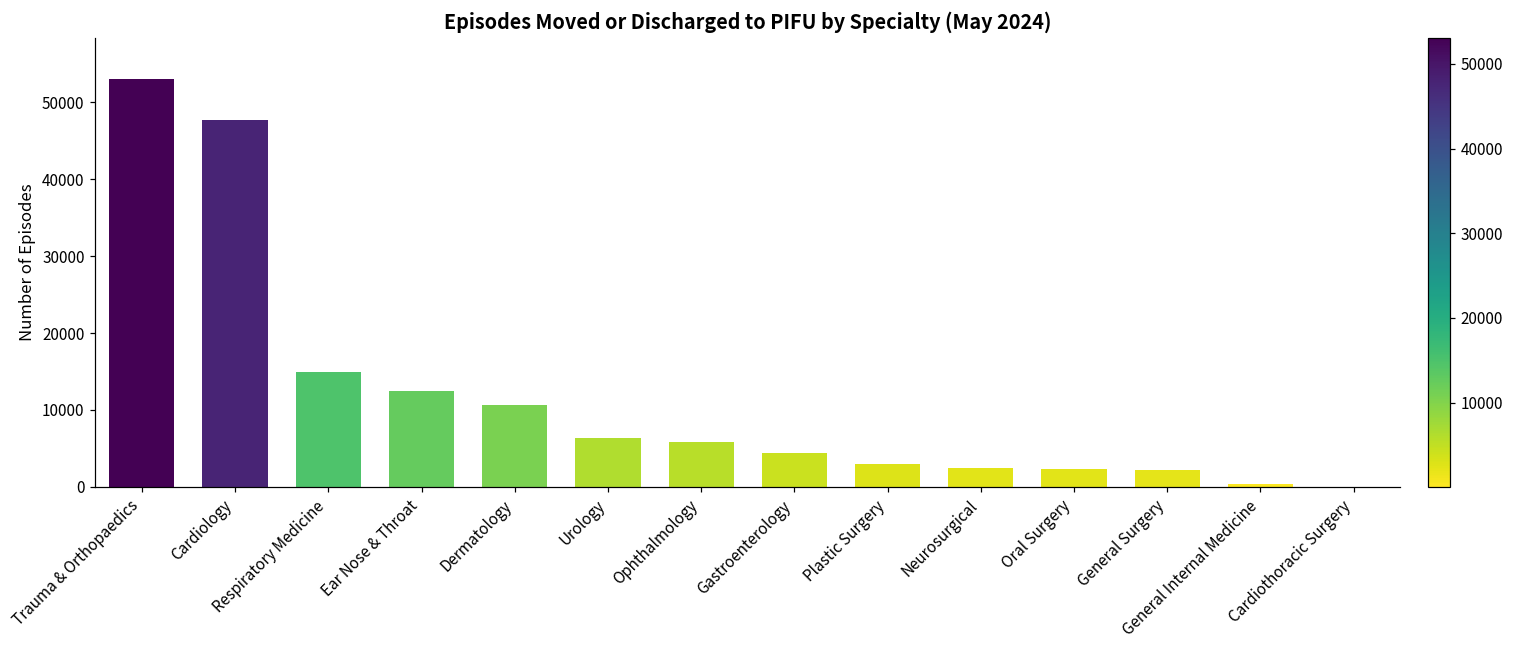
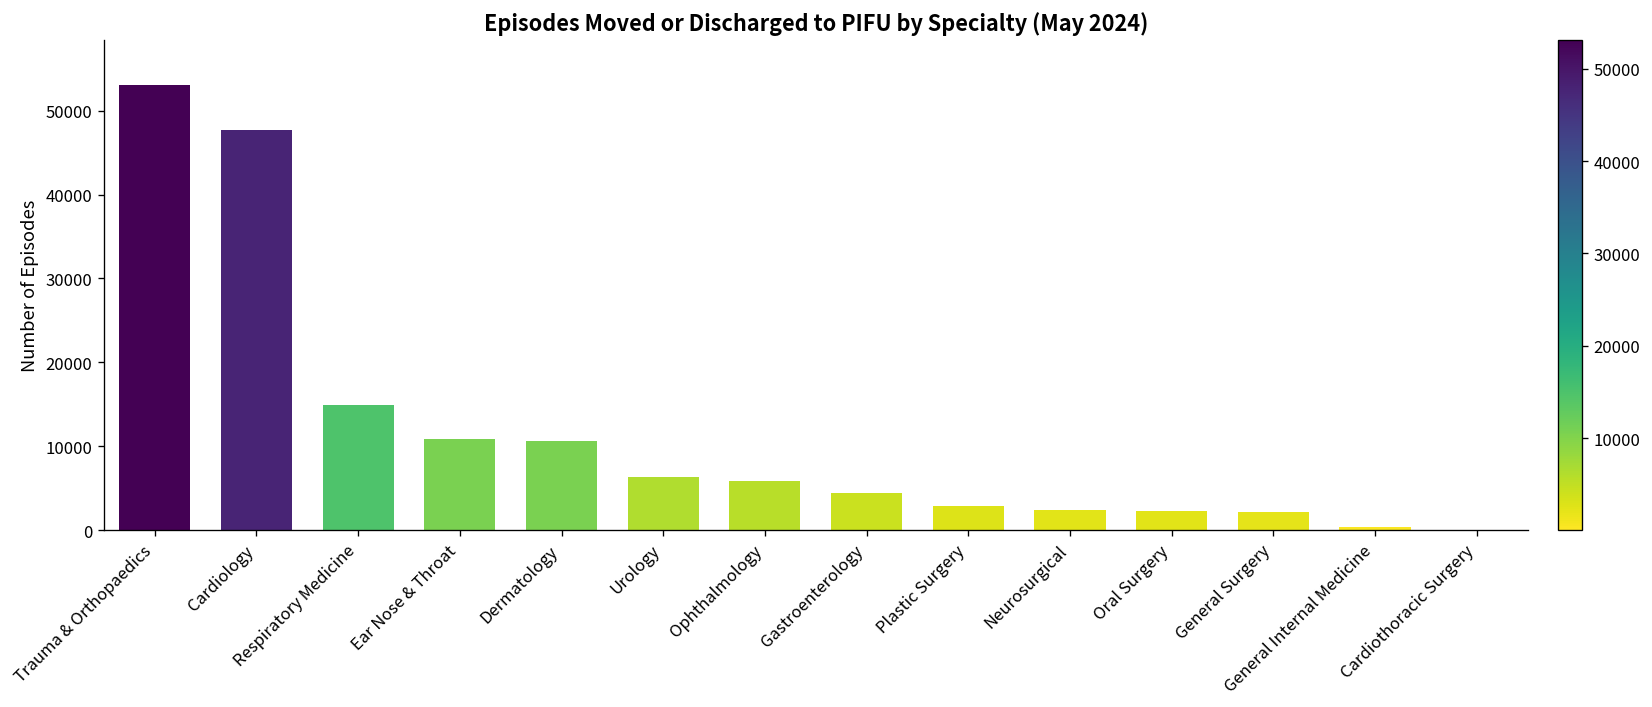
Ear Nose & Throat: 13000 -> 11000
